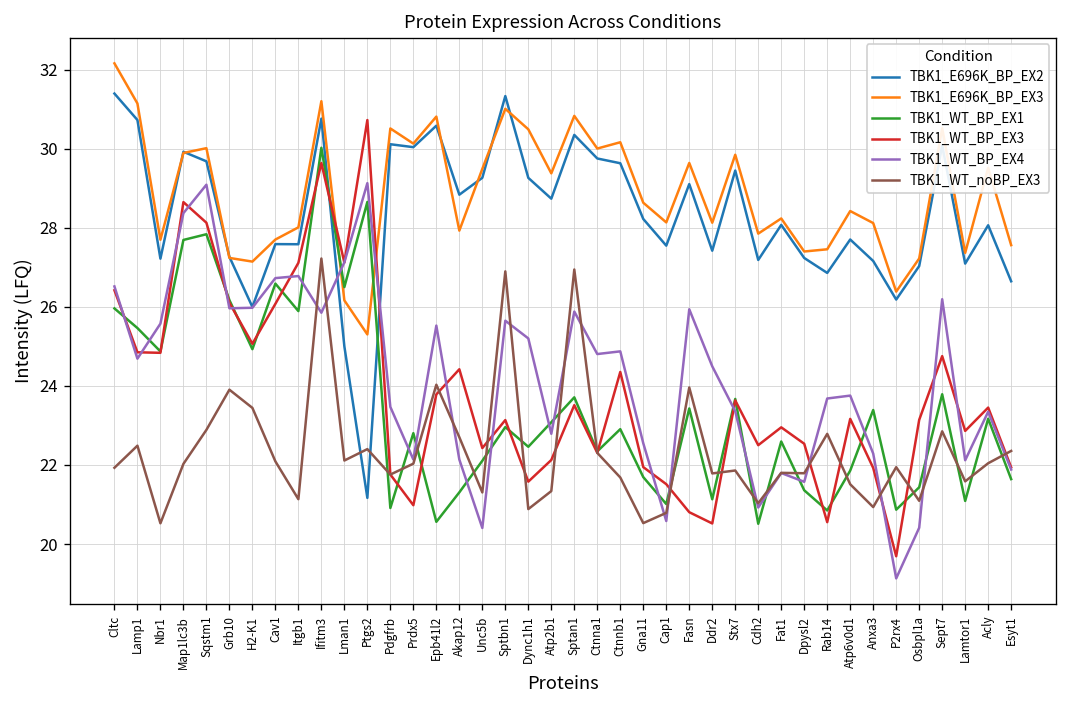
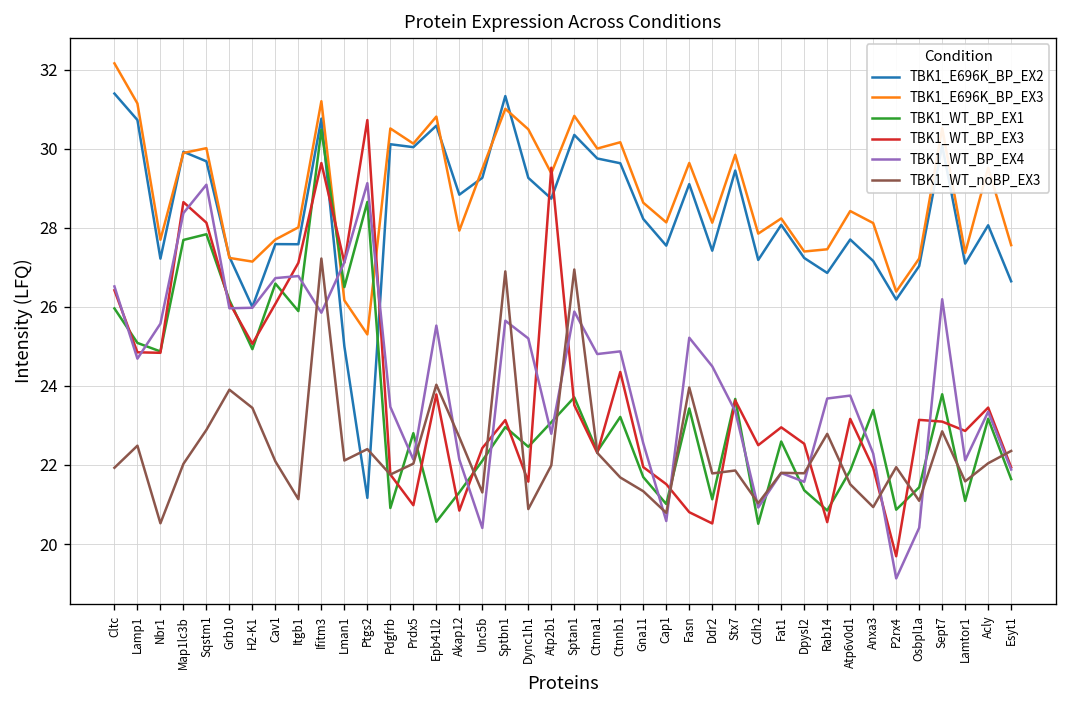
TBK1_WT_BP_EX1, Lamp1: 25.5 -> 25.1
TBK1_WT_BP_EX1, Ifitm3: 30.0 -> 30.5
TBK1_WT_BP_EX3, Akap12: 24.4 -> 20.8
TBK1_WT_BP_EX3, Atp2b1: 22.1 -> 29.5
TBK1_WT_noBP_EX3, Atp2b1: 21.3 -> 22.0
TBK1_WT_BP_EX1, Ctnnb1: 22.9 -> 23.2
TBK1_WT_noBP_EX3, Gna11: 20.5 -> 21.3
TBK1_WT_BP_EX4, Fasn: 25.9 -> 25.2
TBK1_WT_BP_EX3, Sept7: 24.8 -> 23.1
